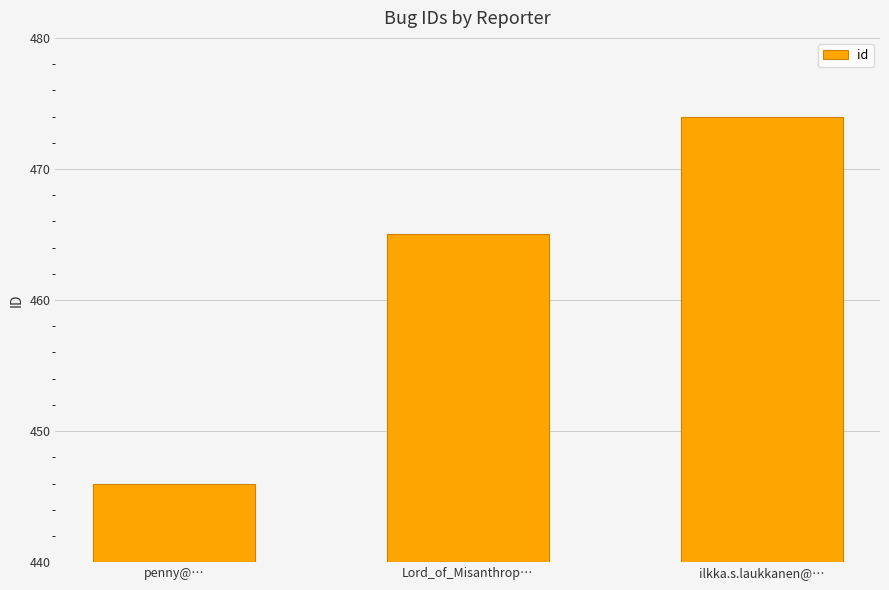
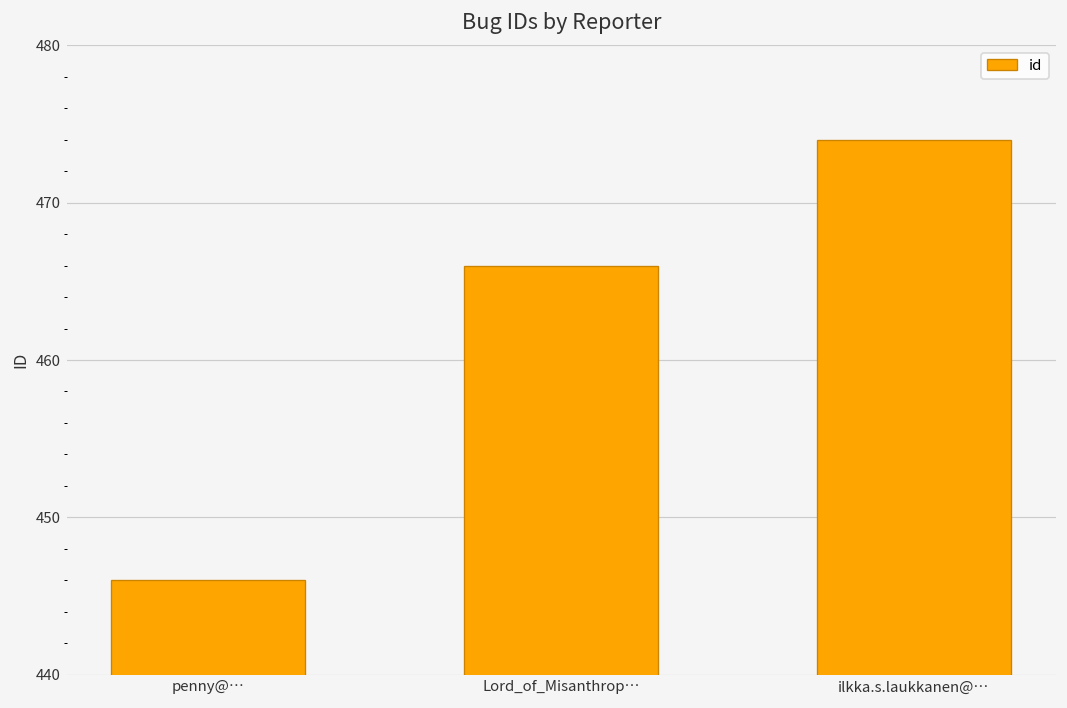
Lord_of_Misanthrop…: 465 -> 466
